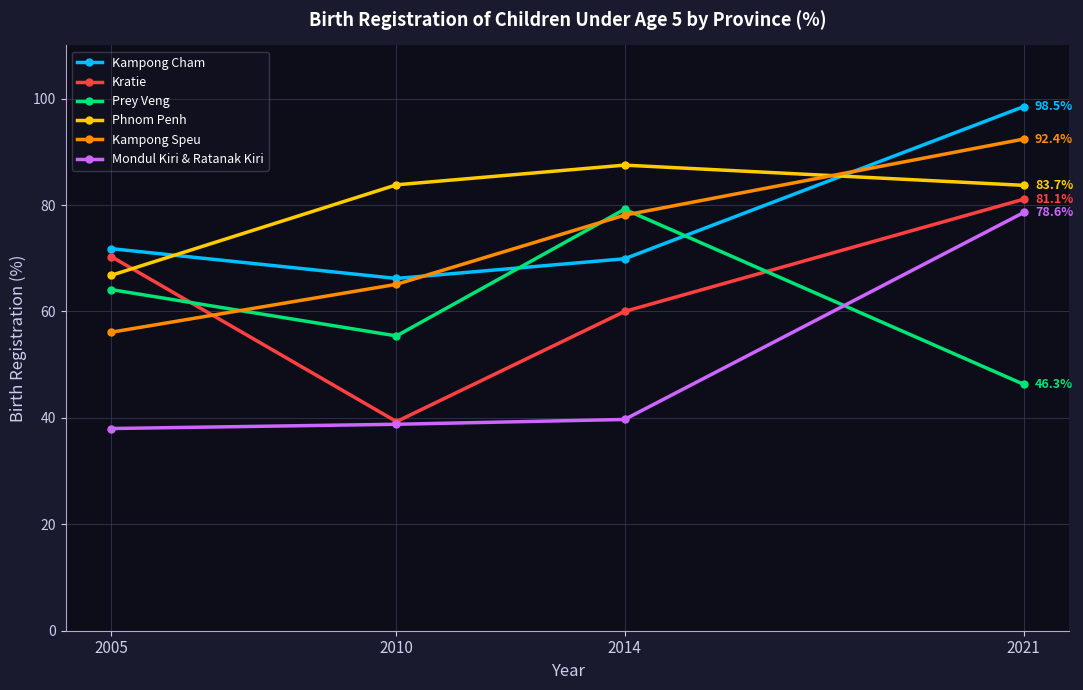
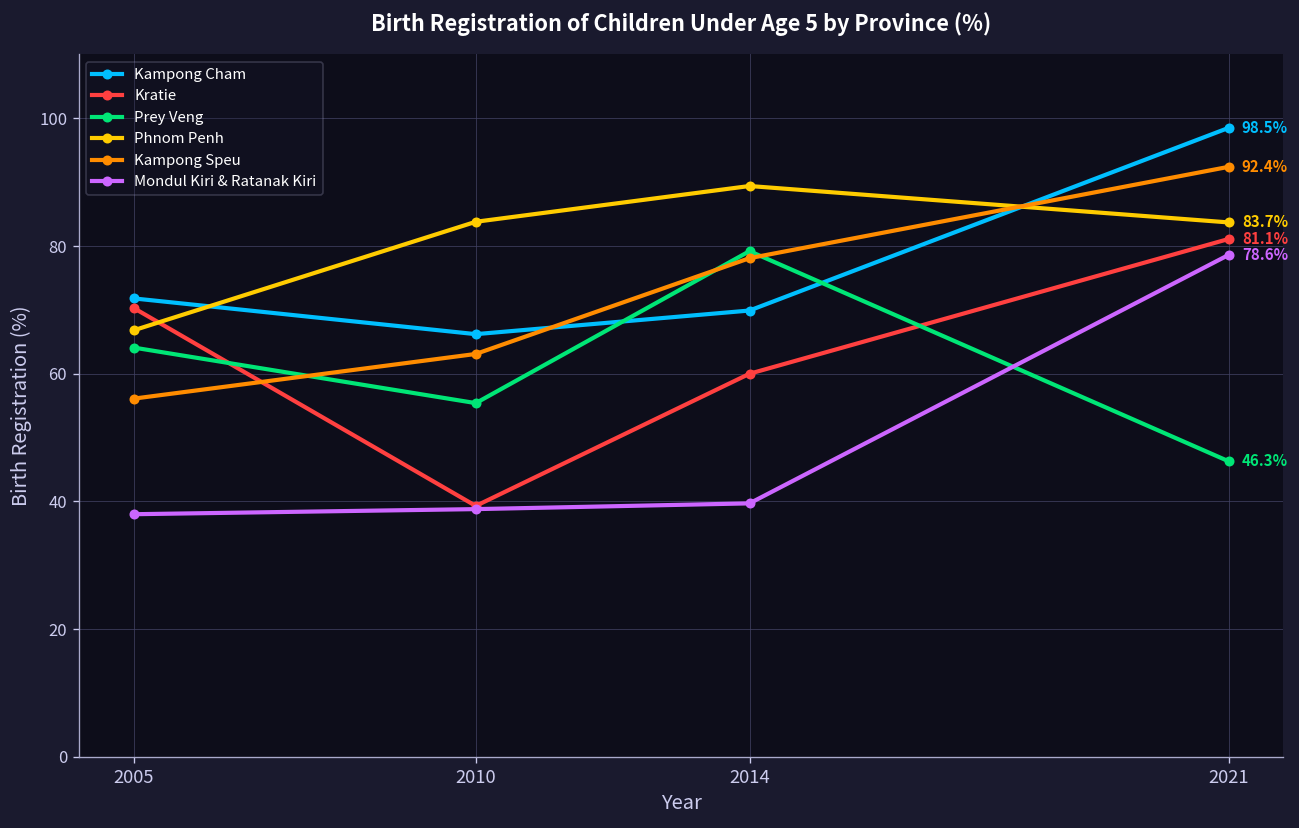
Kampong Speu, 2010: 65 -> 63
Phnom Penh, 2014: 88 -> 89
